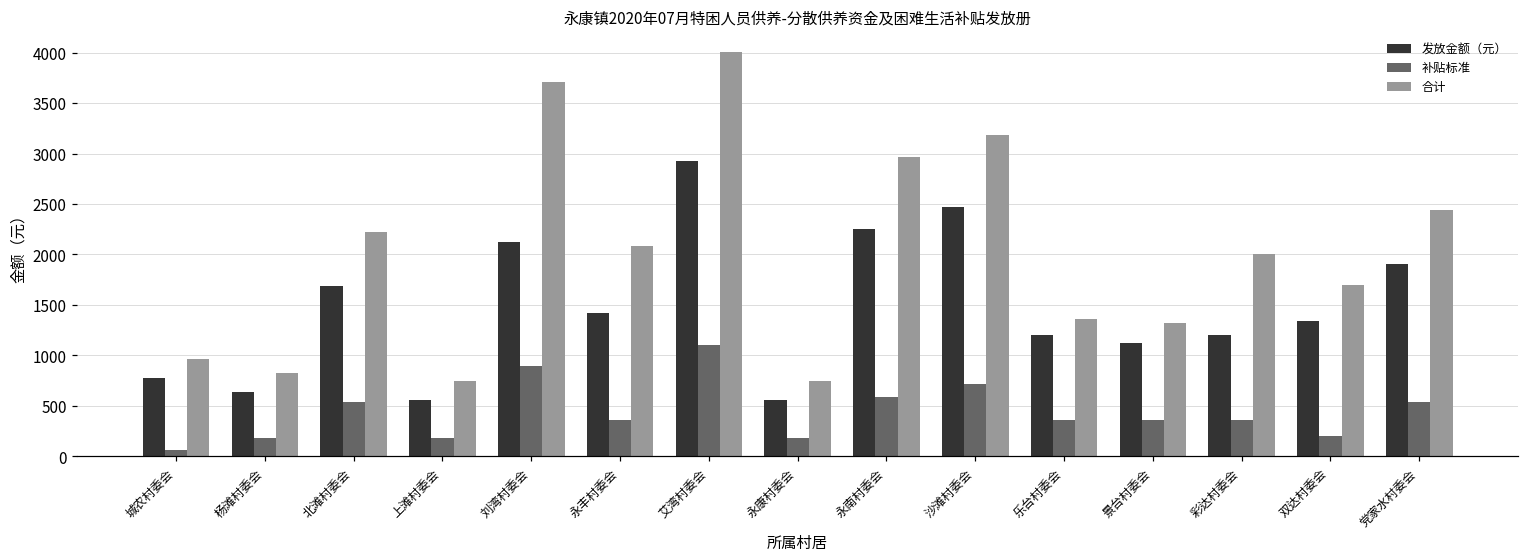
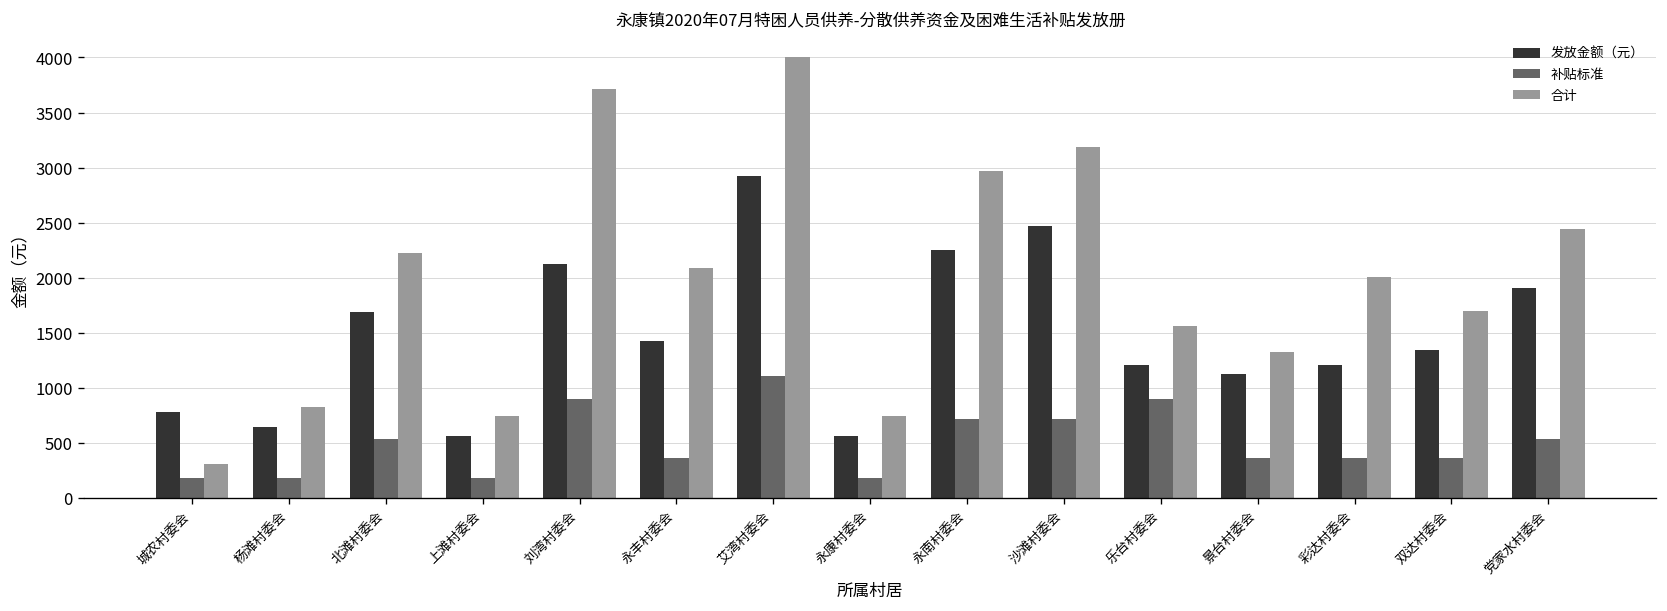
补贴标准, 城农村委会: 100 -> 200
合计, 城农村委会: 1000 -> 300
补贴标准, 永南村委会: 600 -> 700
补贴标准, 乐台村委会: 400 -> 900
合计, 乐台村委会: 1400 -> 1600
补贴标准, 双达村委会: 200 -> 400
